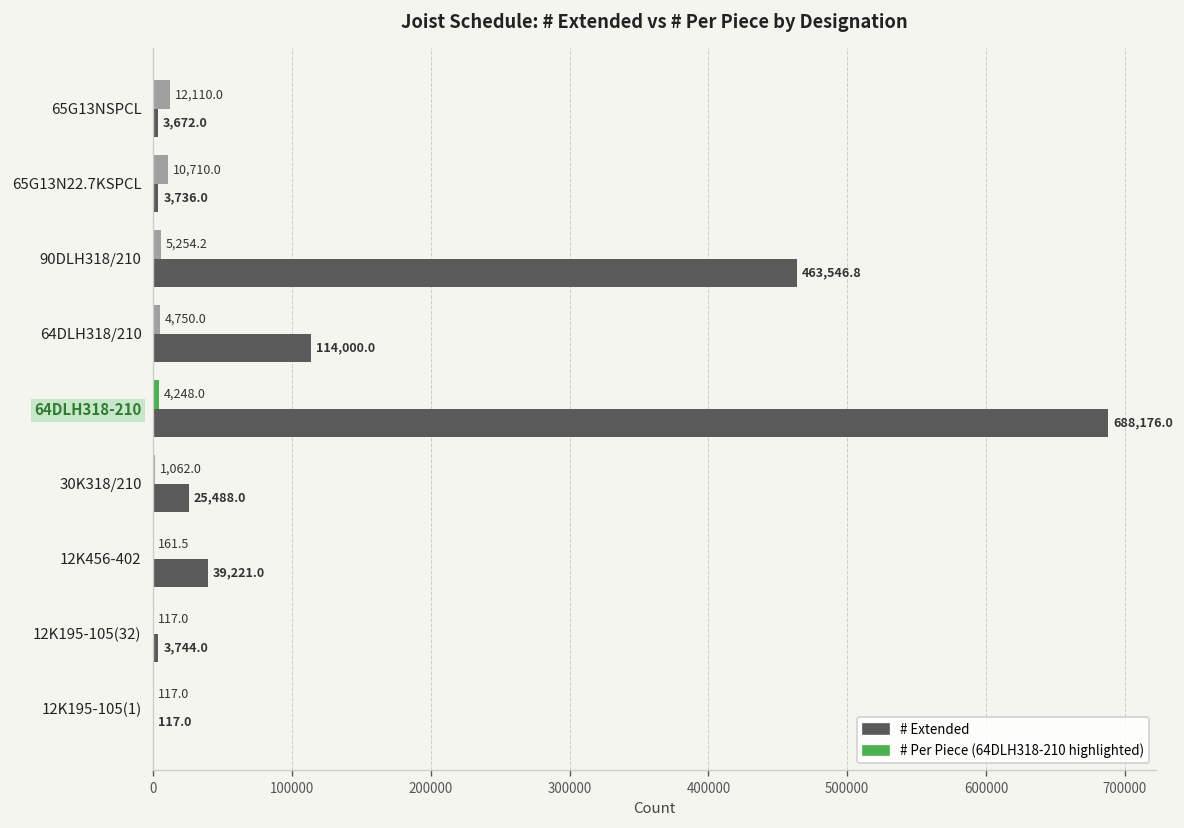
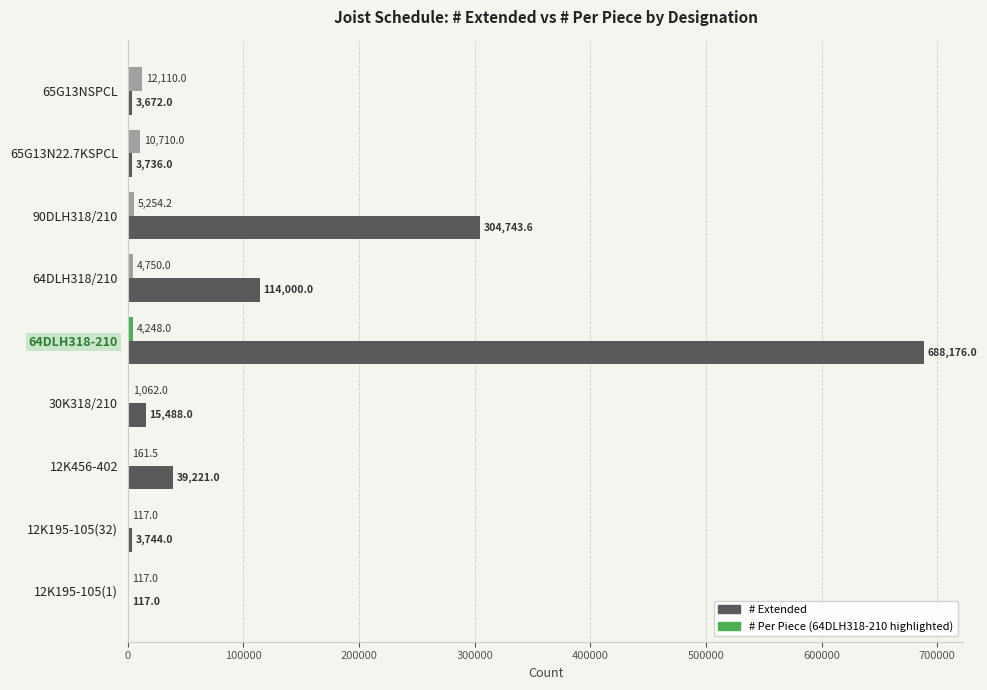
# Extended, 90DLH318/210: 463,546.8 -> 304,743.6
# Extended, 30K318/210: 25,488.0 -> 15,488.0
